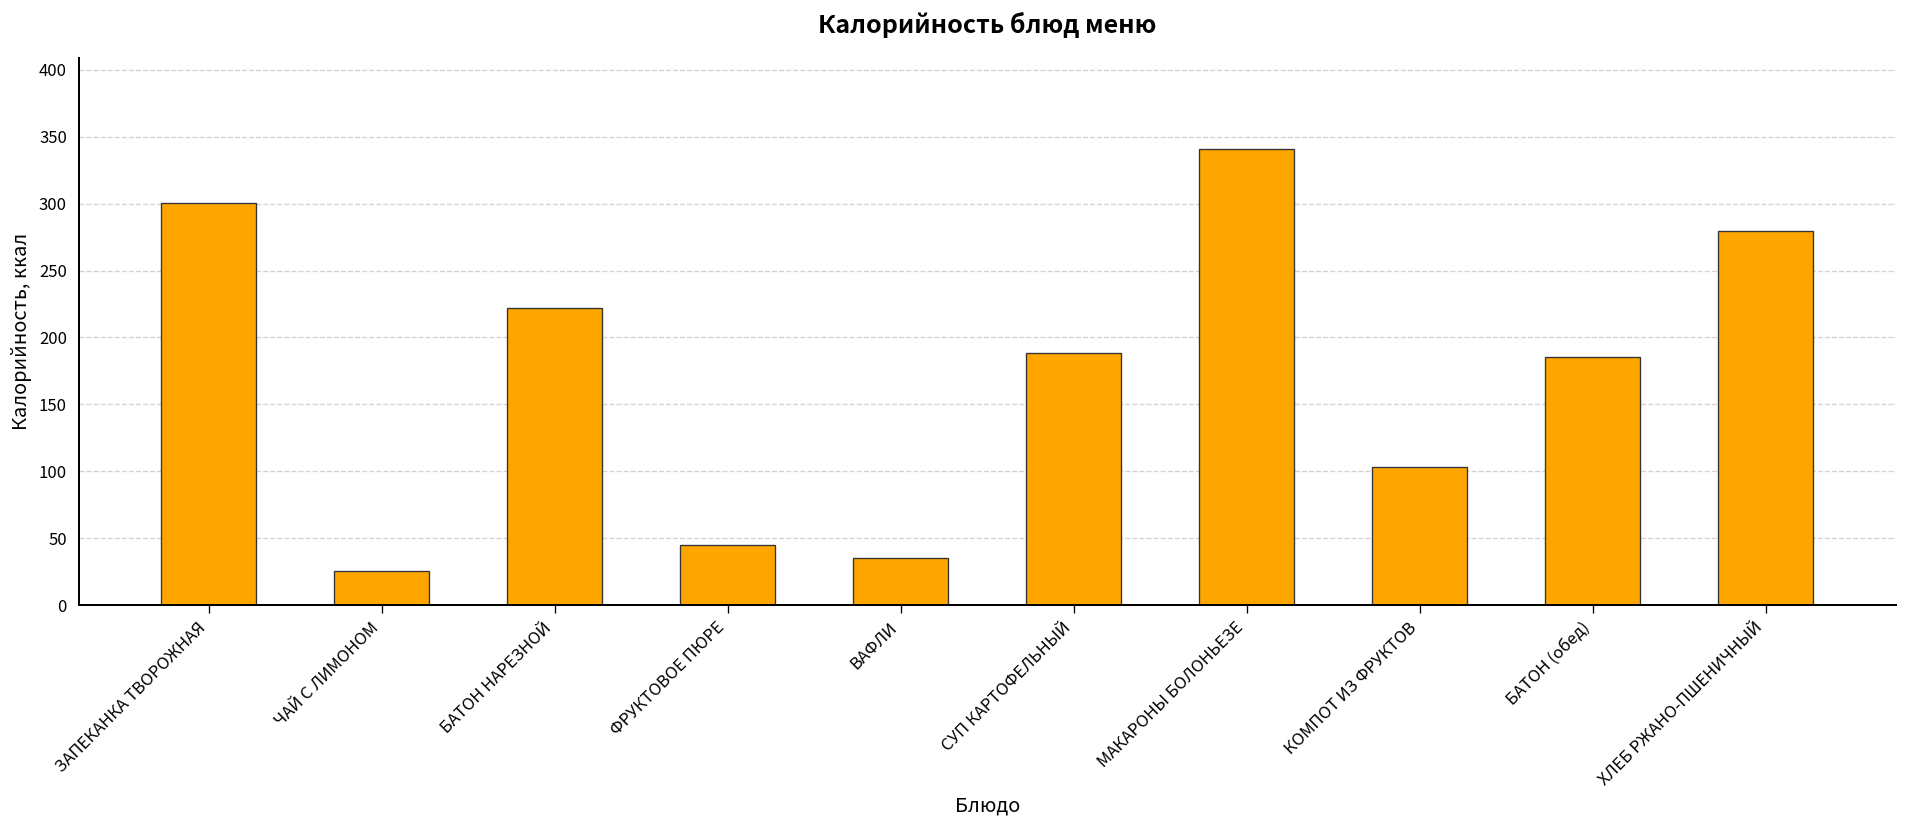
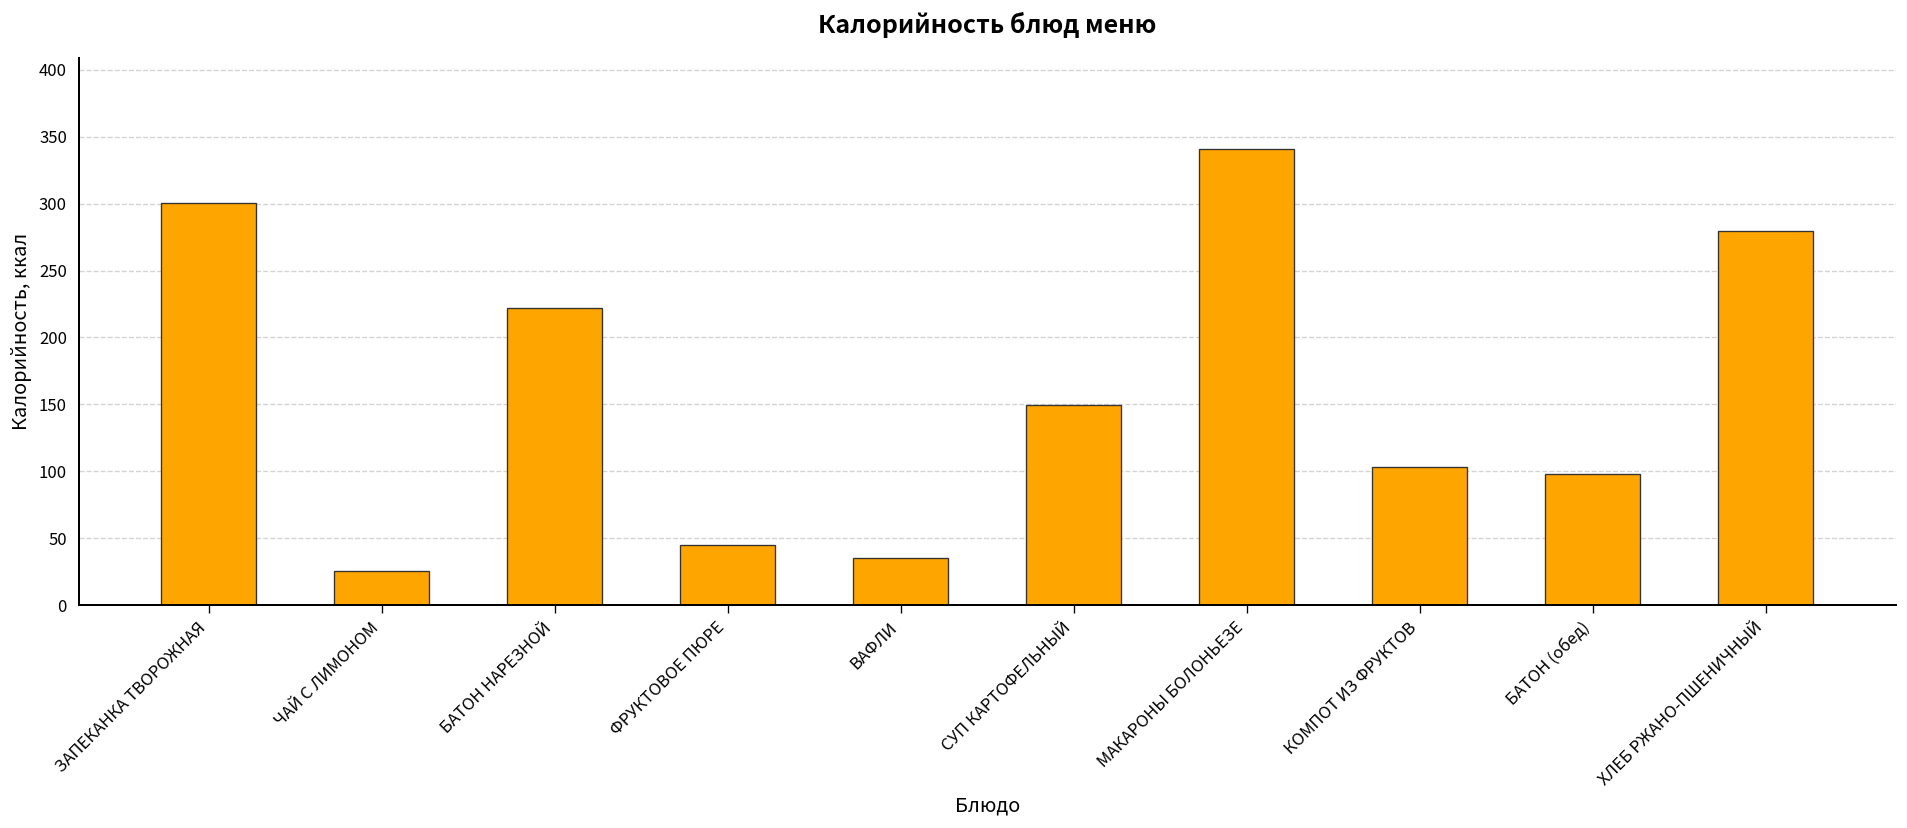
СУП КАРТОФЕЛЬНЫЙ: 189 -> 150
БАТОН (обед): 186 -> 98
